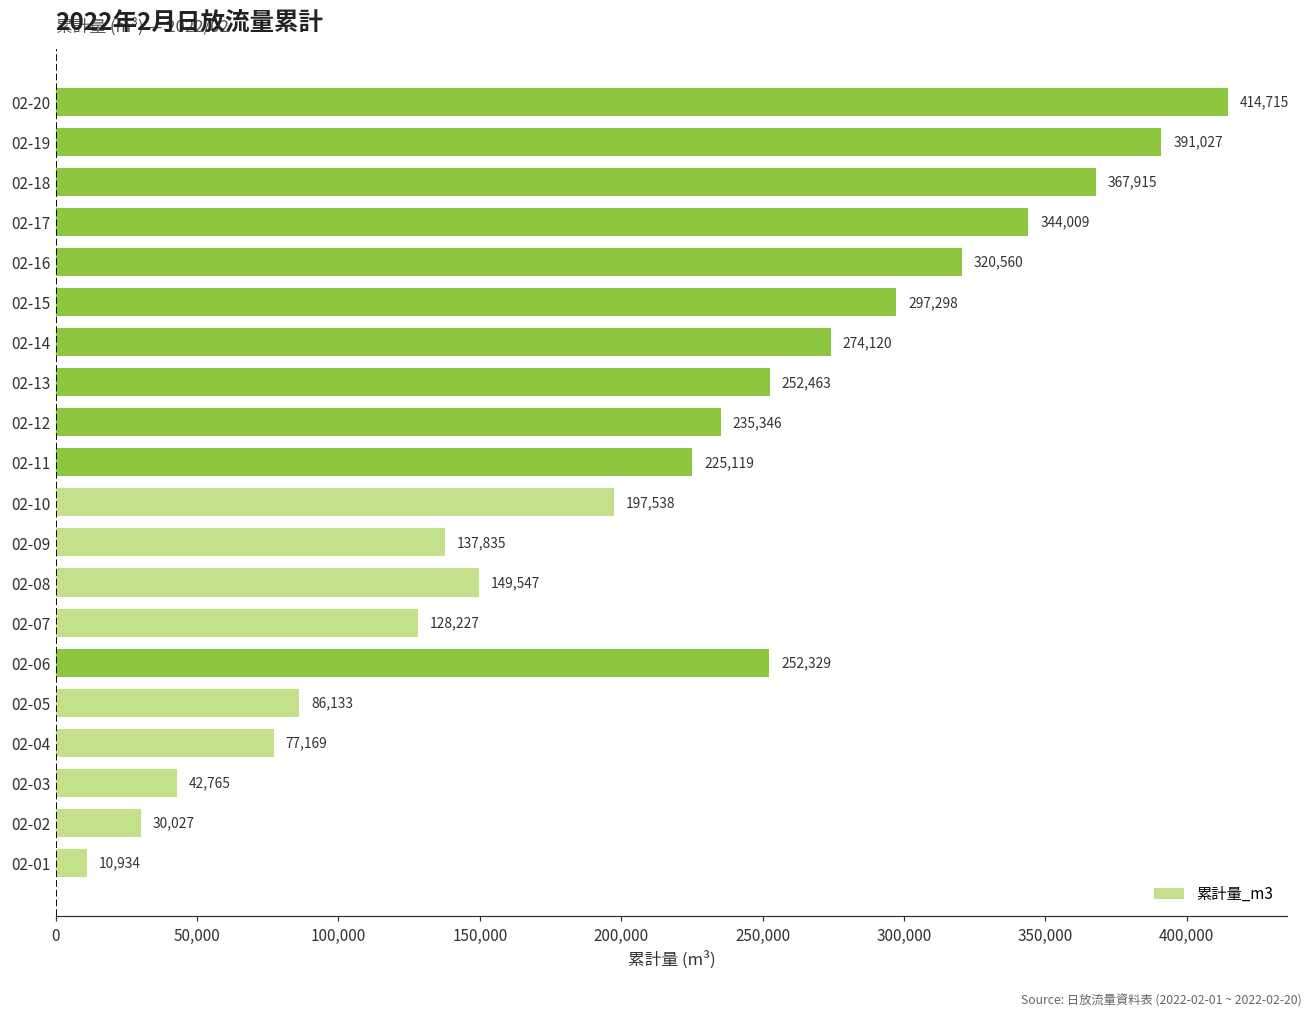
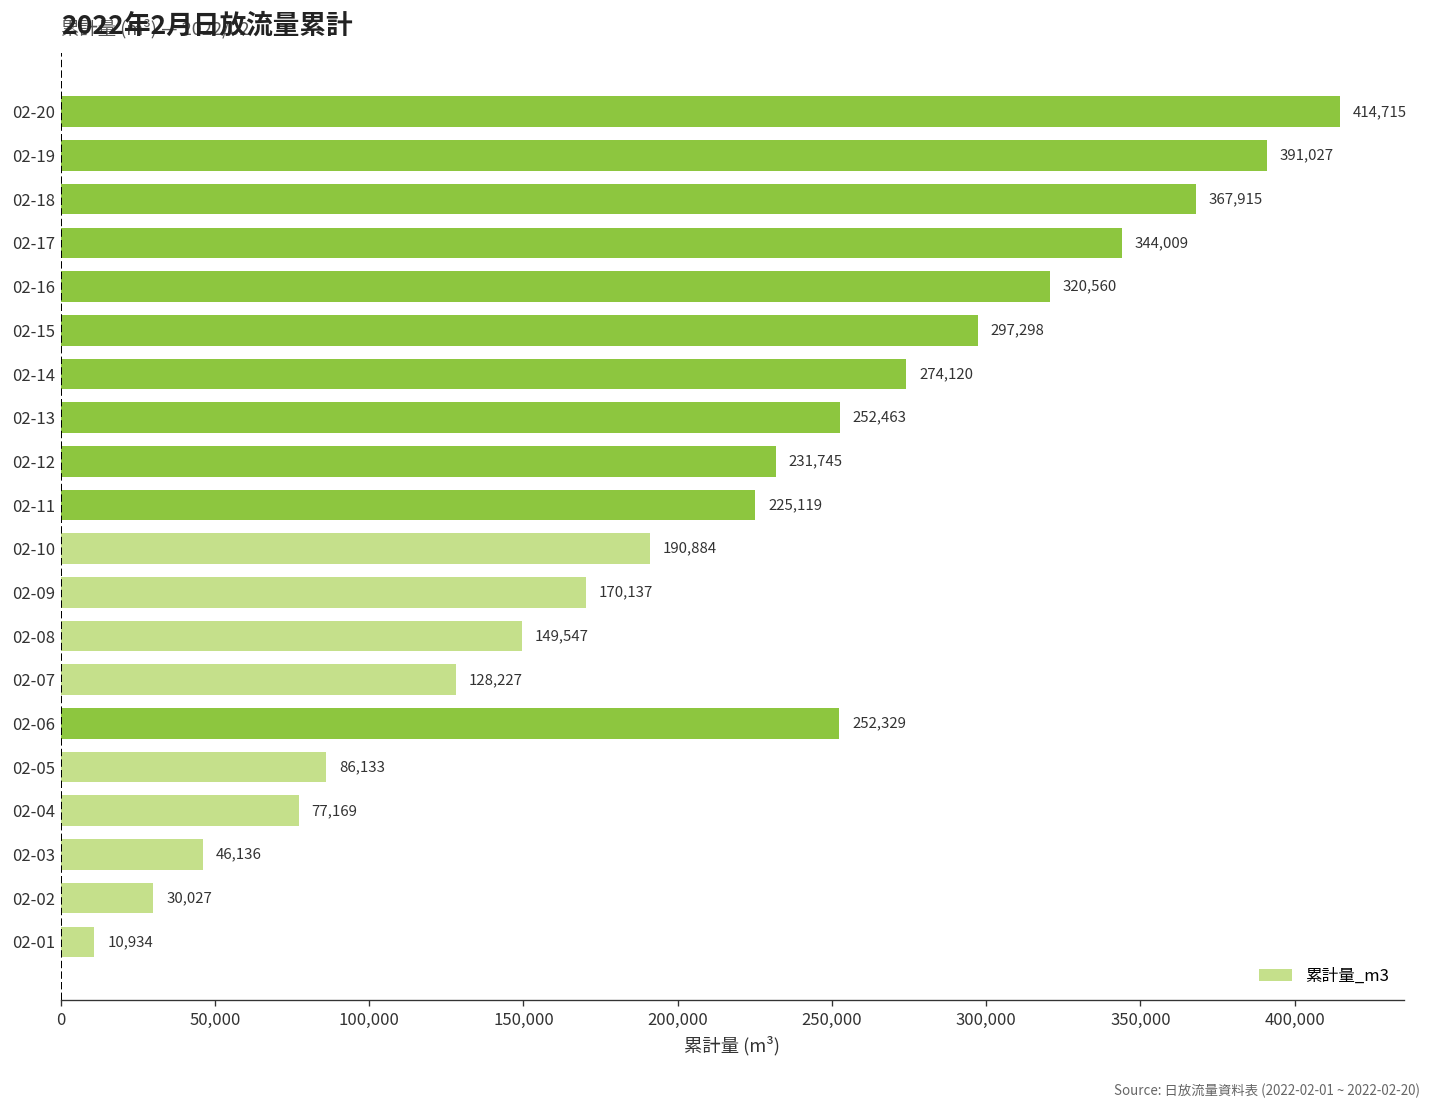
02-12: 235,346 -> 231,745
02-10: 197,538 -> 190,884
02-09: 137,835 -> 170,137
02-03: 42,765 -> 46,136
